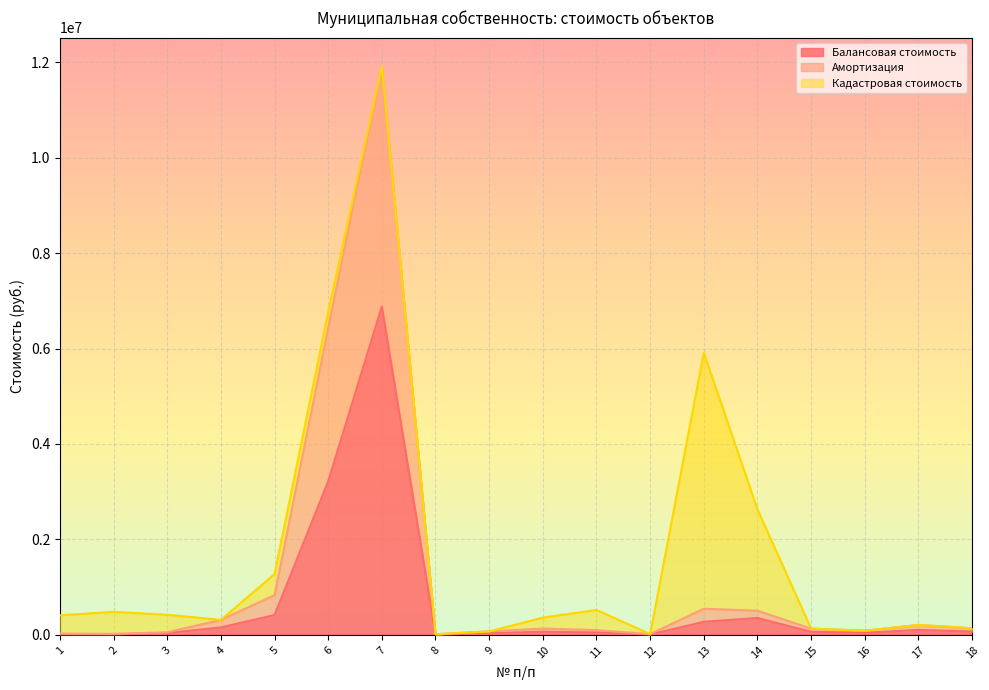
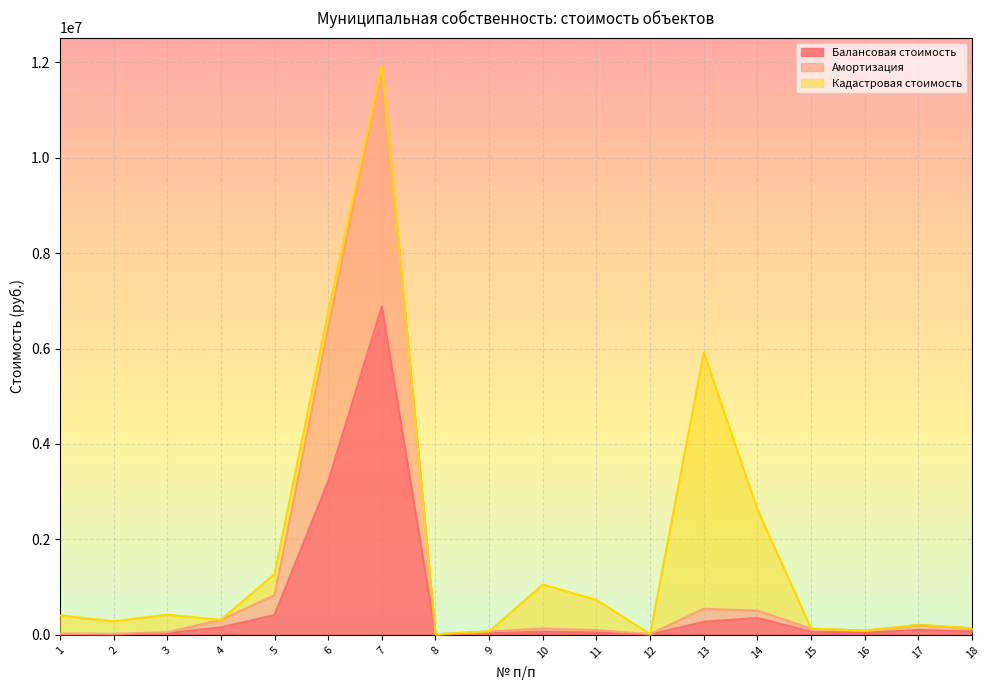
Кадастровая стоимость, 2: 500000 -> 300000
Кадастровая стоимость, 10: 200000 -> 900000
Кадастровая стоимость, 11: 400000 -> 600000
